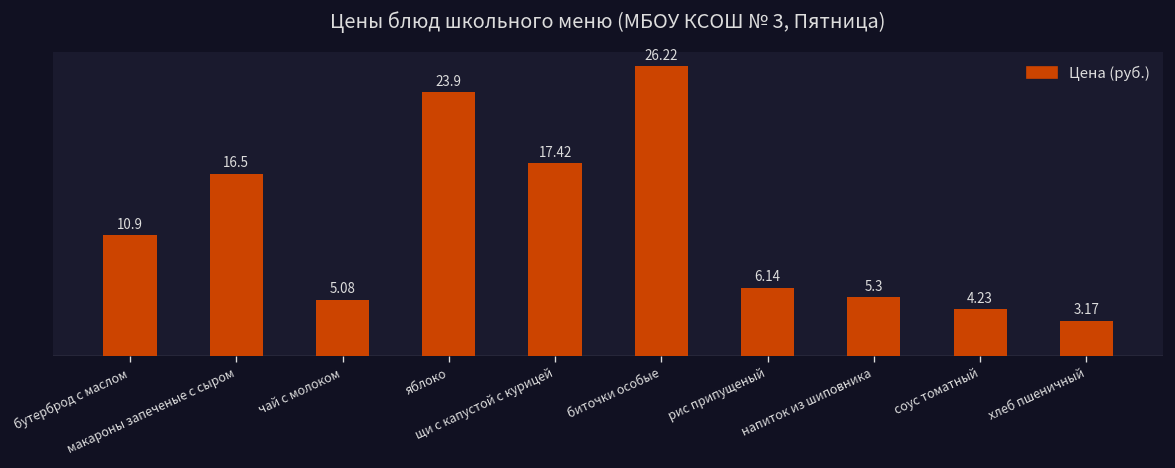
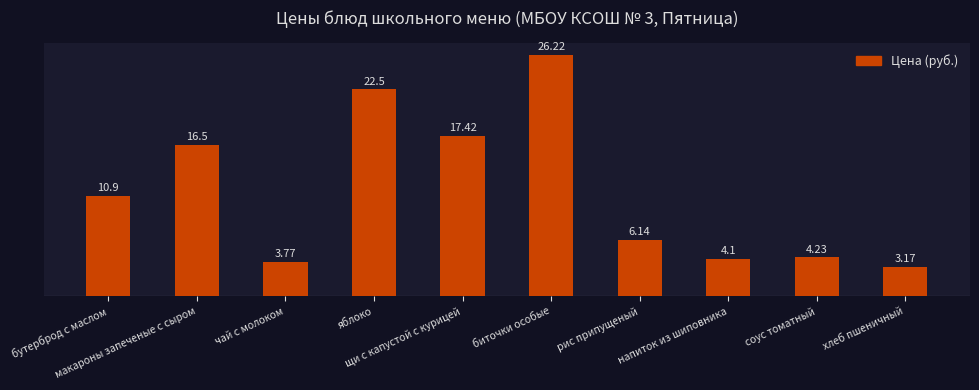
чай с молоком: 5.08 -> 3.77
яблоко: 23.9 -> 22.5
напиток из шиповника: 5.3 -> 4.1
